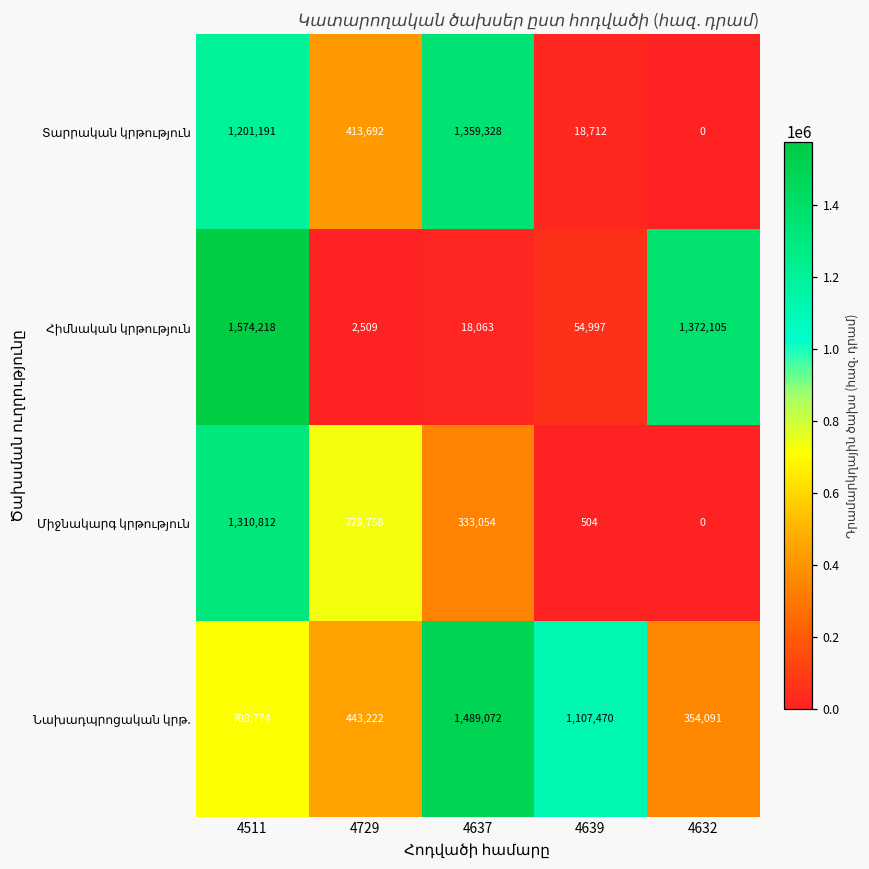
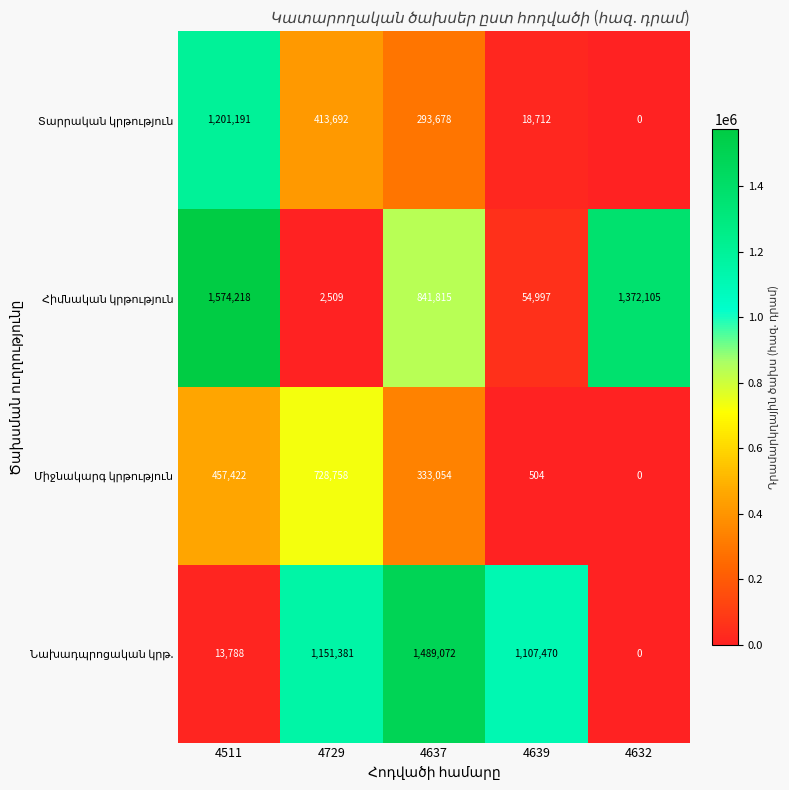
Տարրական կրթություն, 4637: 1,359,328 -> 293,678
Հիմնական կրթություն, 4637: 18,063 -> 841,815
Միջնակարգ կրթություն, 4511: 1,310,812 -> 457,422
Նախադպրոցական կրթ., 4511: 708,774 -> 13,788
Նախադպրոցական կրթ., 4729: 443,222 -> 1,151,381
Նախադպրոցական կրթ., 4632: 354,091 -> 0
